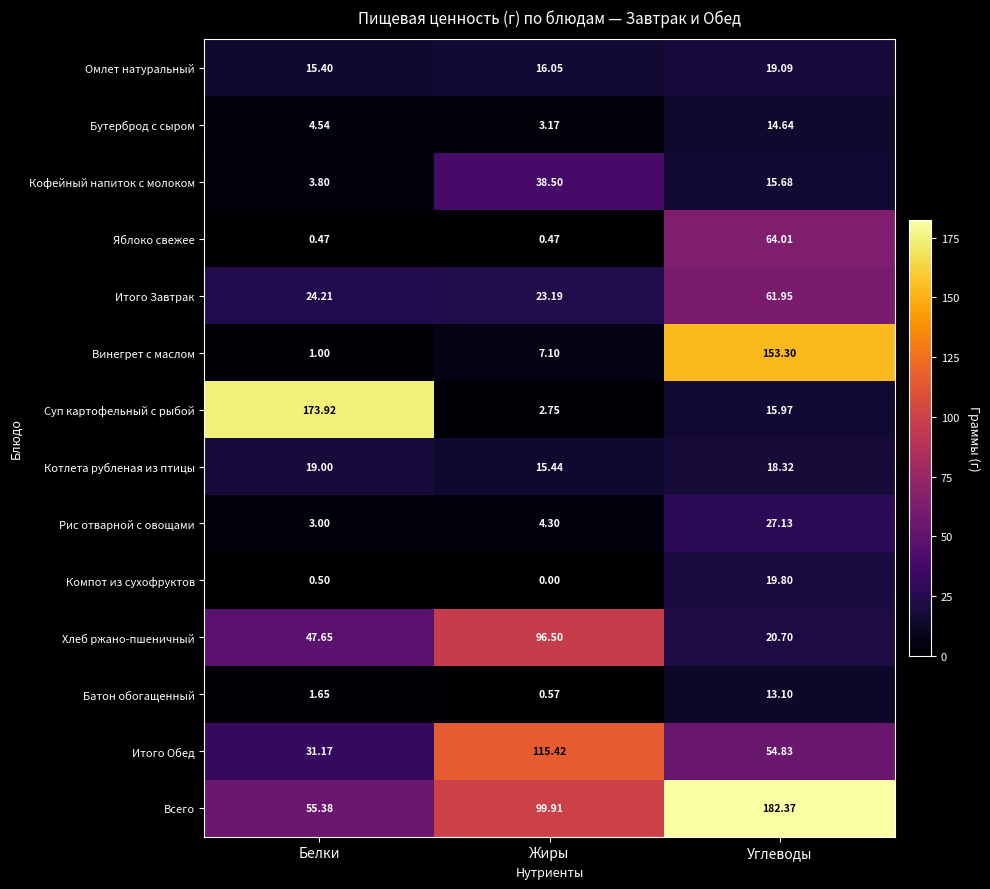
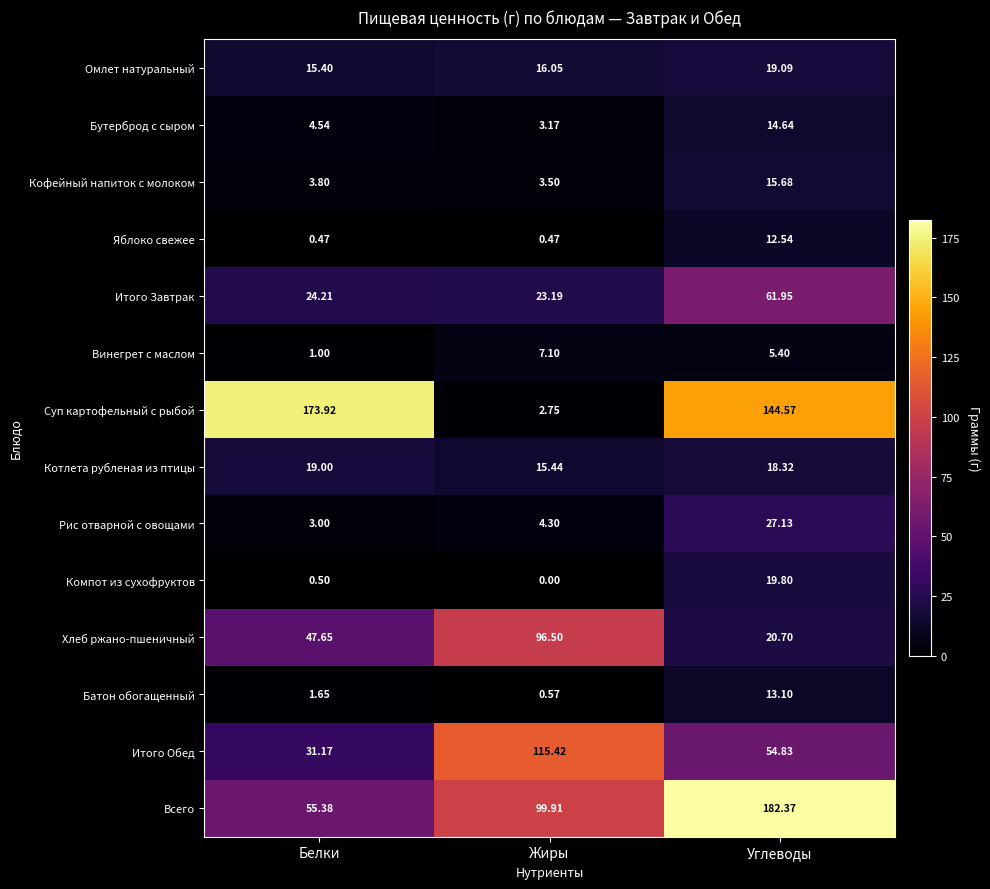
Кофейный напиток с молоком, Жиры: 38.50 -> 3.50
Яблоко свежее, Углеводы: 64.01 -> 12.54
Винегрет с маслом, Углеводы: 153.30 -> 5.40
Суп картофельный с рыбой, Углеводы: 15.97 -> 144.57
